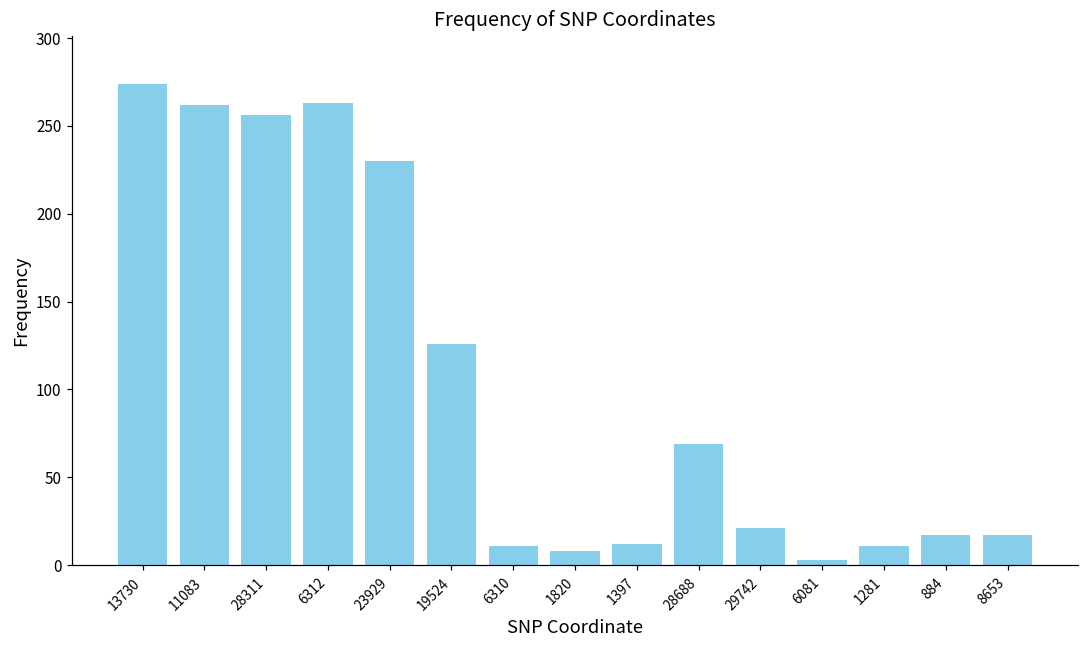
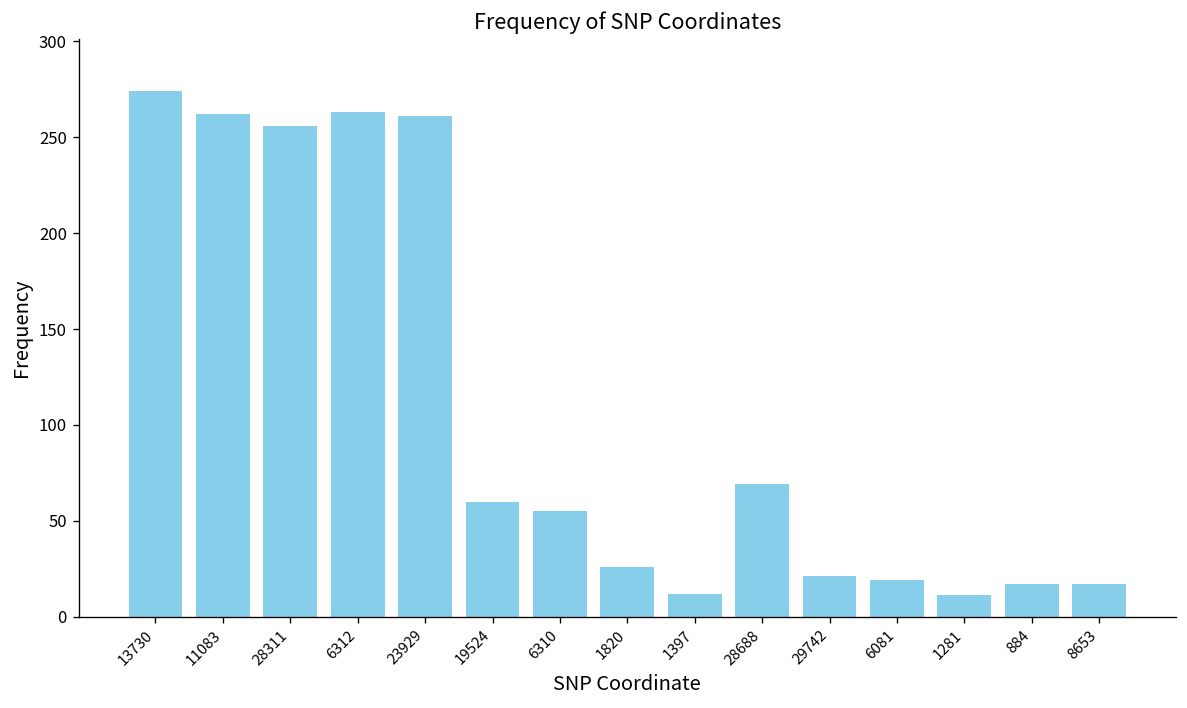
23929: 230 -> 261
19524: 126 -> 60
6310: 11 -> 55
1820: 8 -> 26
6081: 3 -> 19
